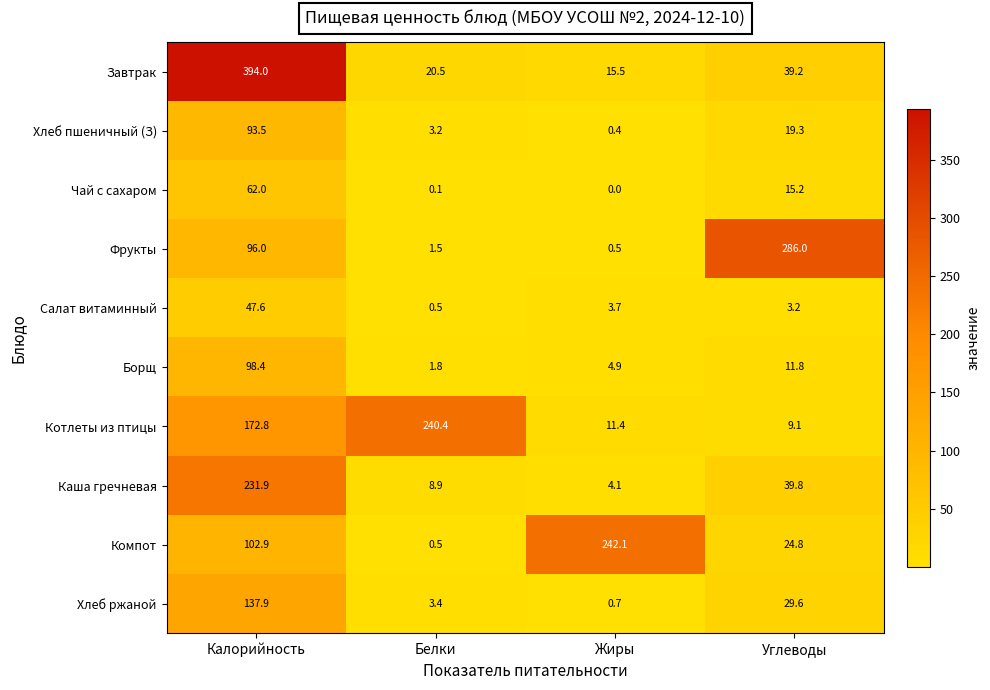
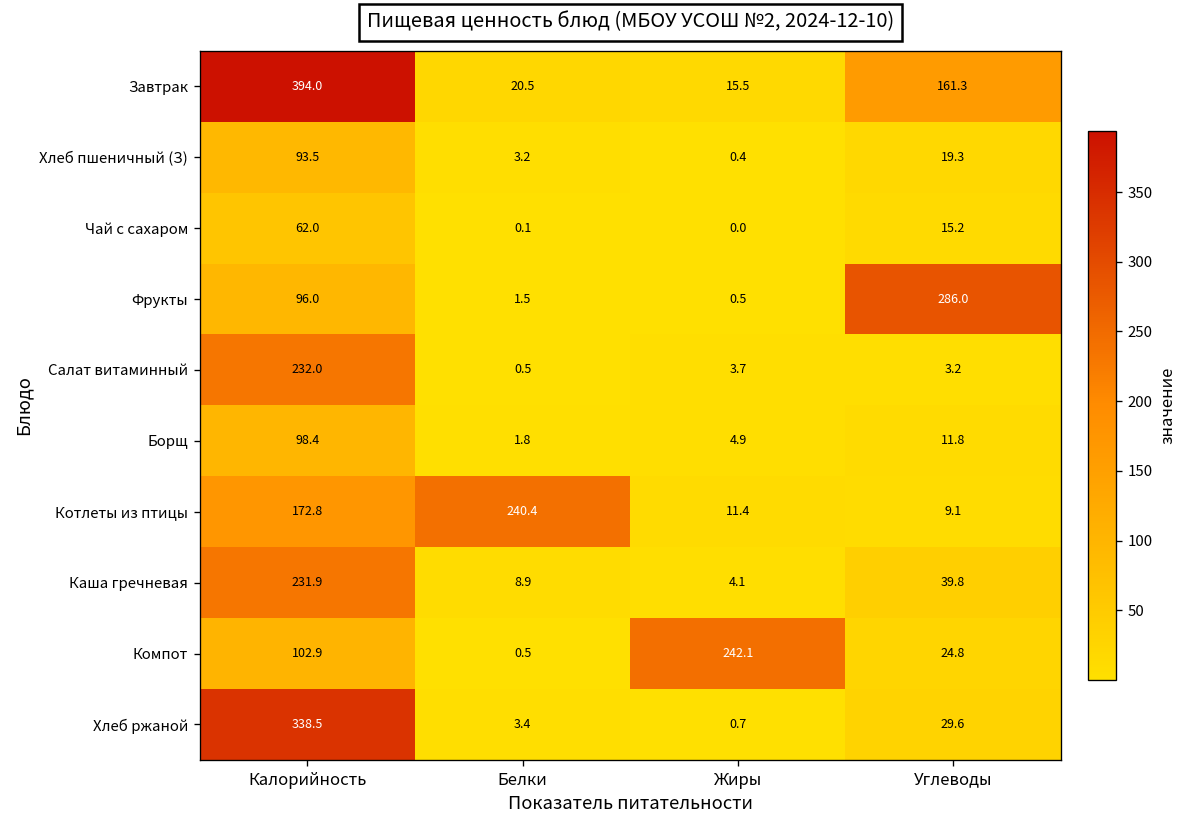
Завтрак, Углеводы: 39.2 -> 161.3
Салат витаминный, Калорийность: 47.6 -> 232.0
Хлеб ржаной, Калорийность: 137.9 -> 338.5
